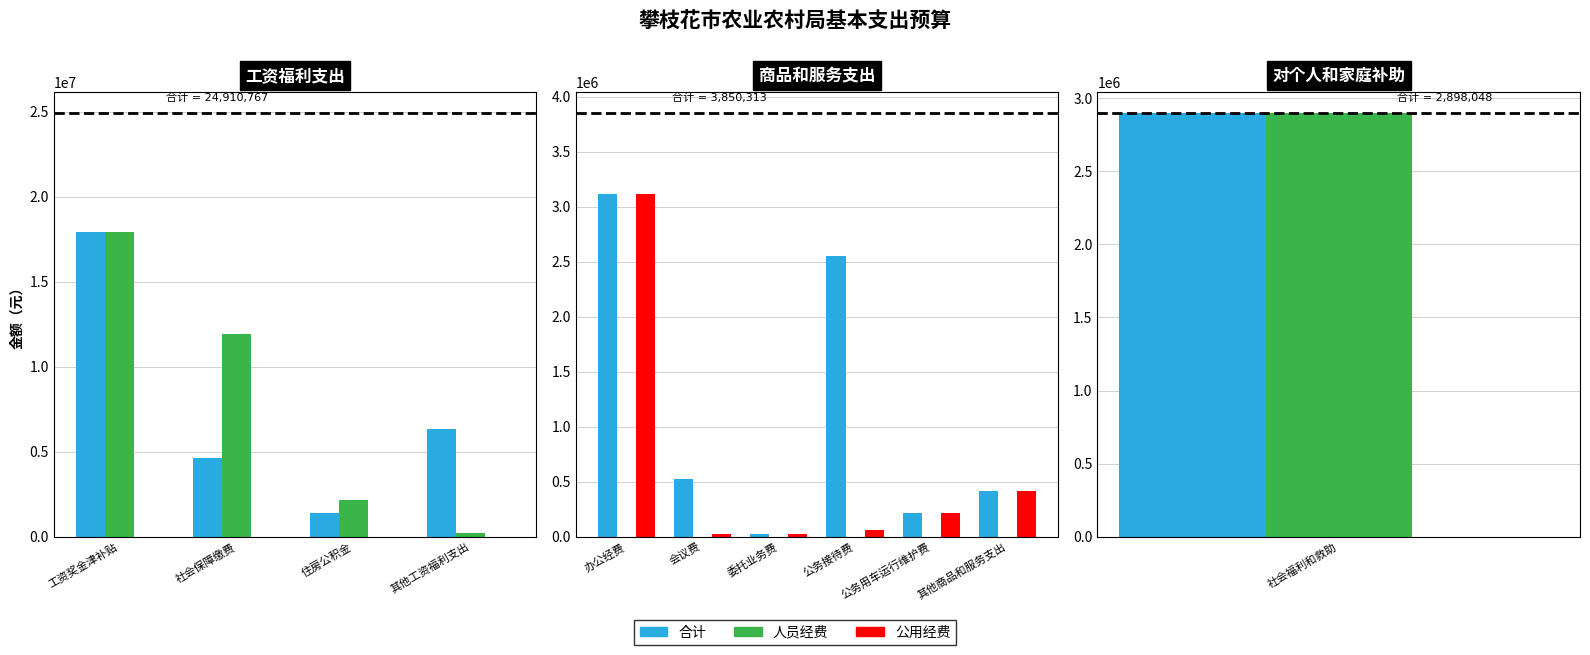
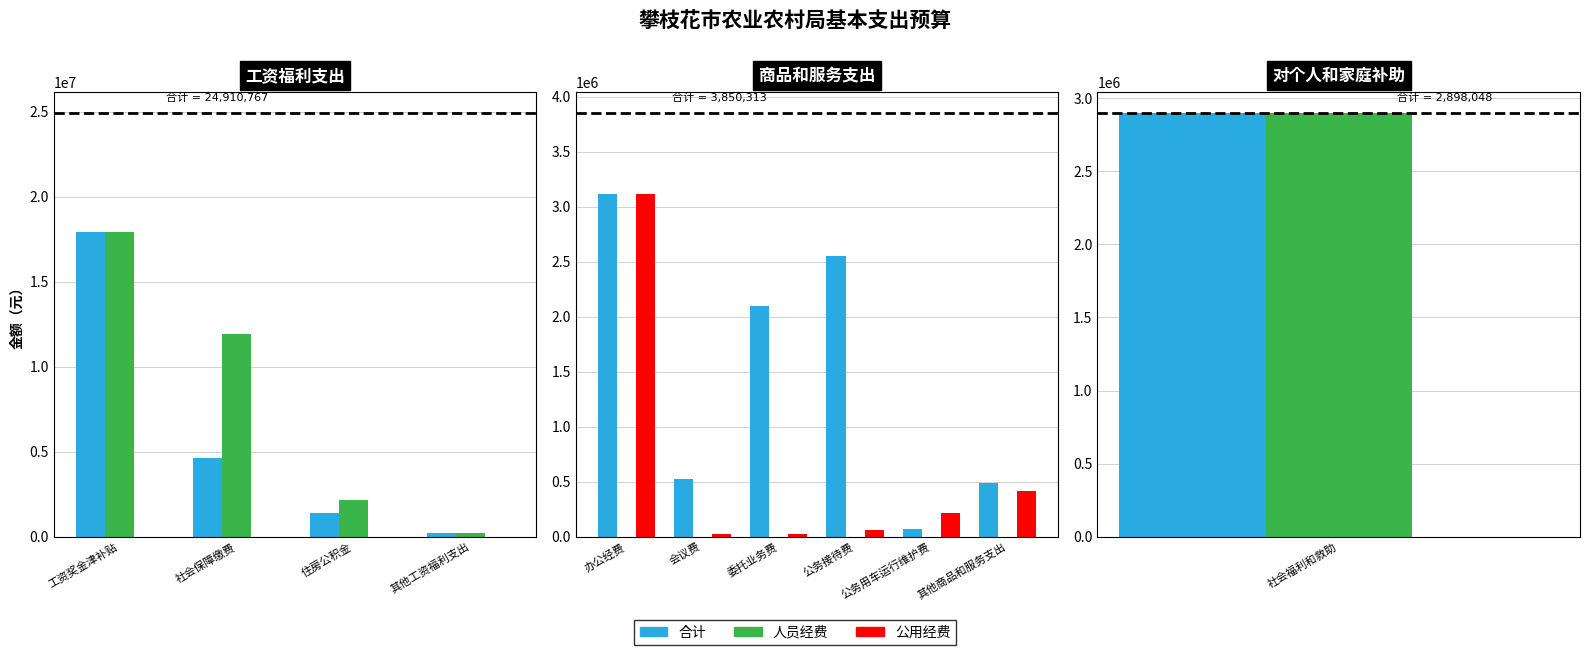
工资福利支出, 合计, 其他工资福利支出: 6300000 -> 200000
商品和服务支出, 合计, 委托业务费: 20000 -> 2090000
商品和服务支出, 合计, 公务用车运行维护费: 210000 -> 70000
商品和服务支出, 合计, 其他商品和服务支出: 420000 -> 490000
